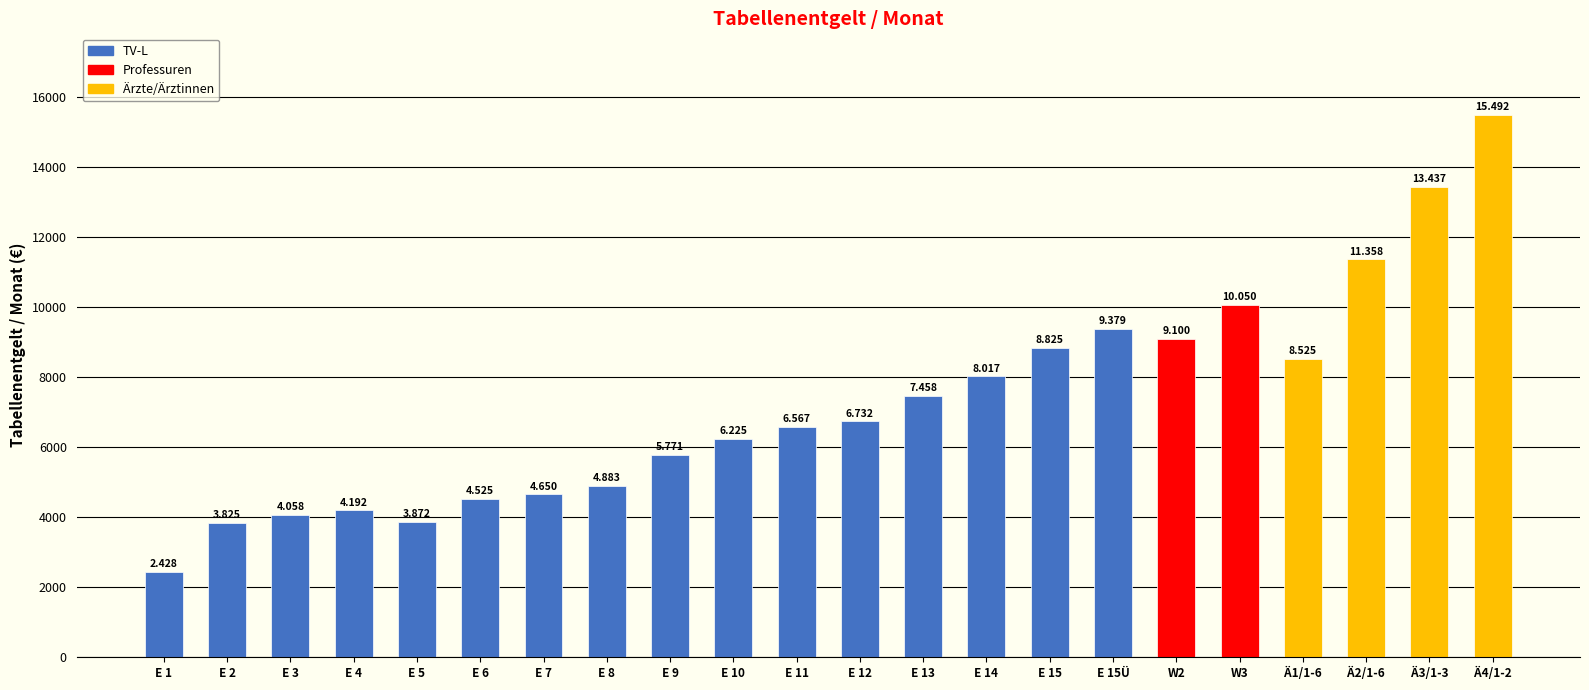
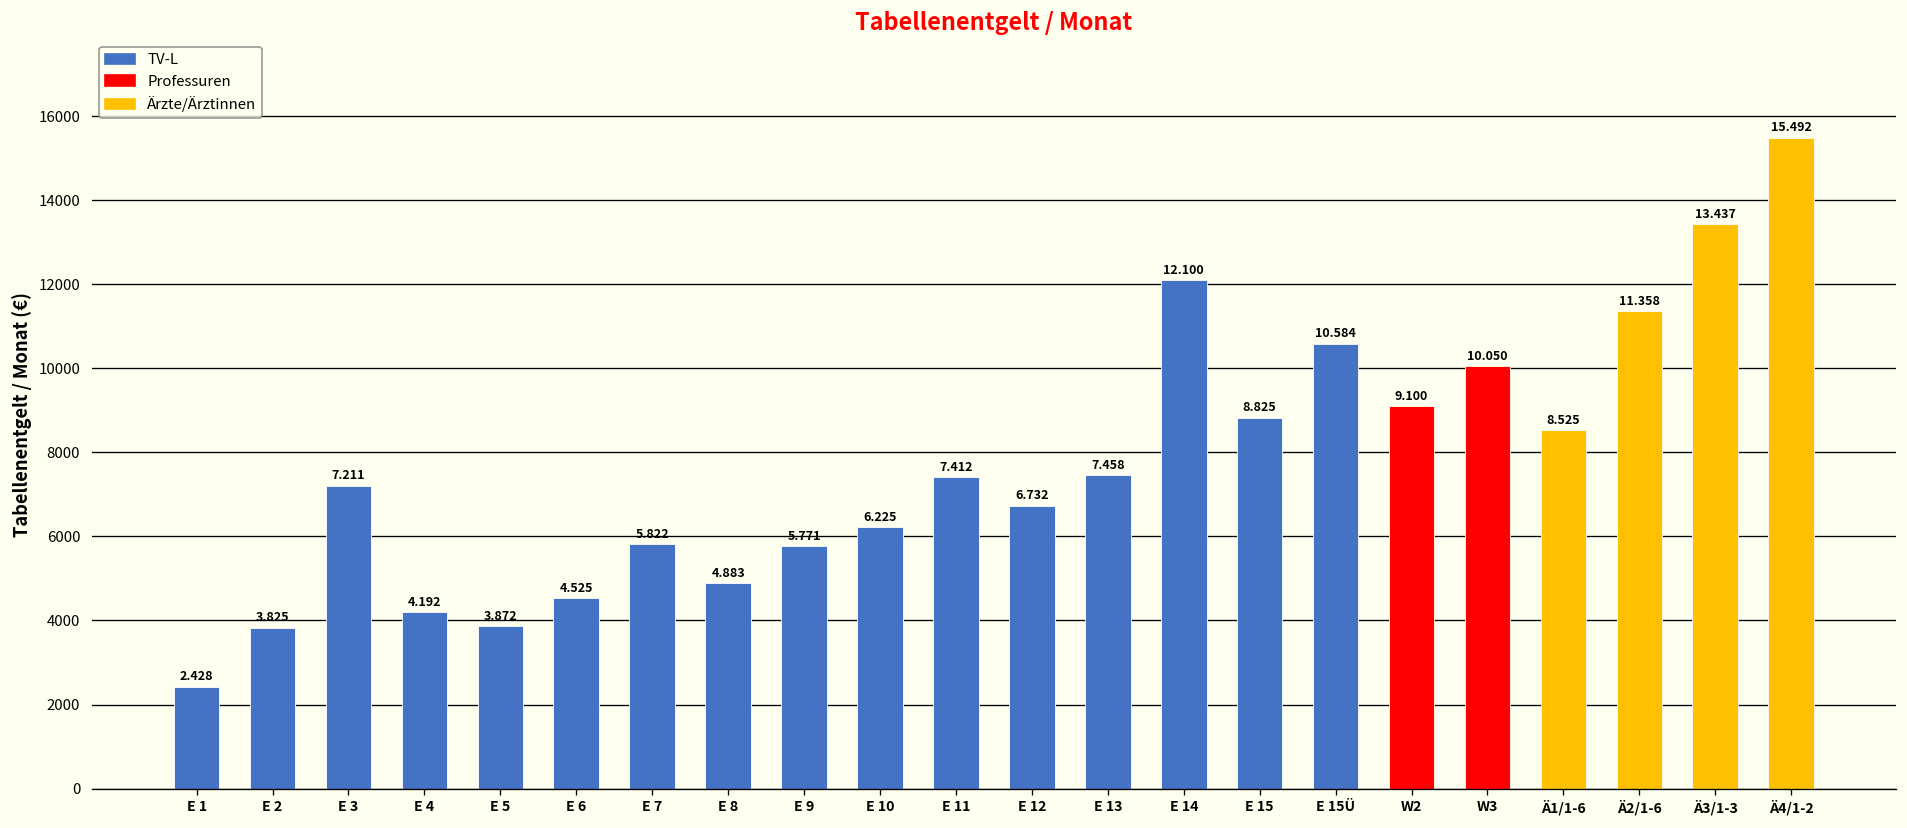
E 3: 4.058 -> 7.211
E 7: 4.650 -> 5.822
E 11: 6.567 -> 7.412
E 14: 8.017 -> 12.100
E 15Ü: 9.379 -> 10.584
